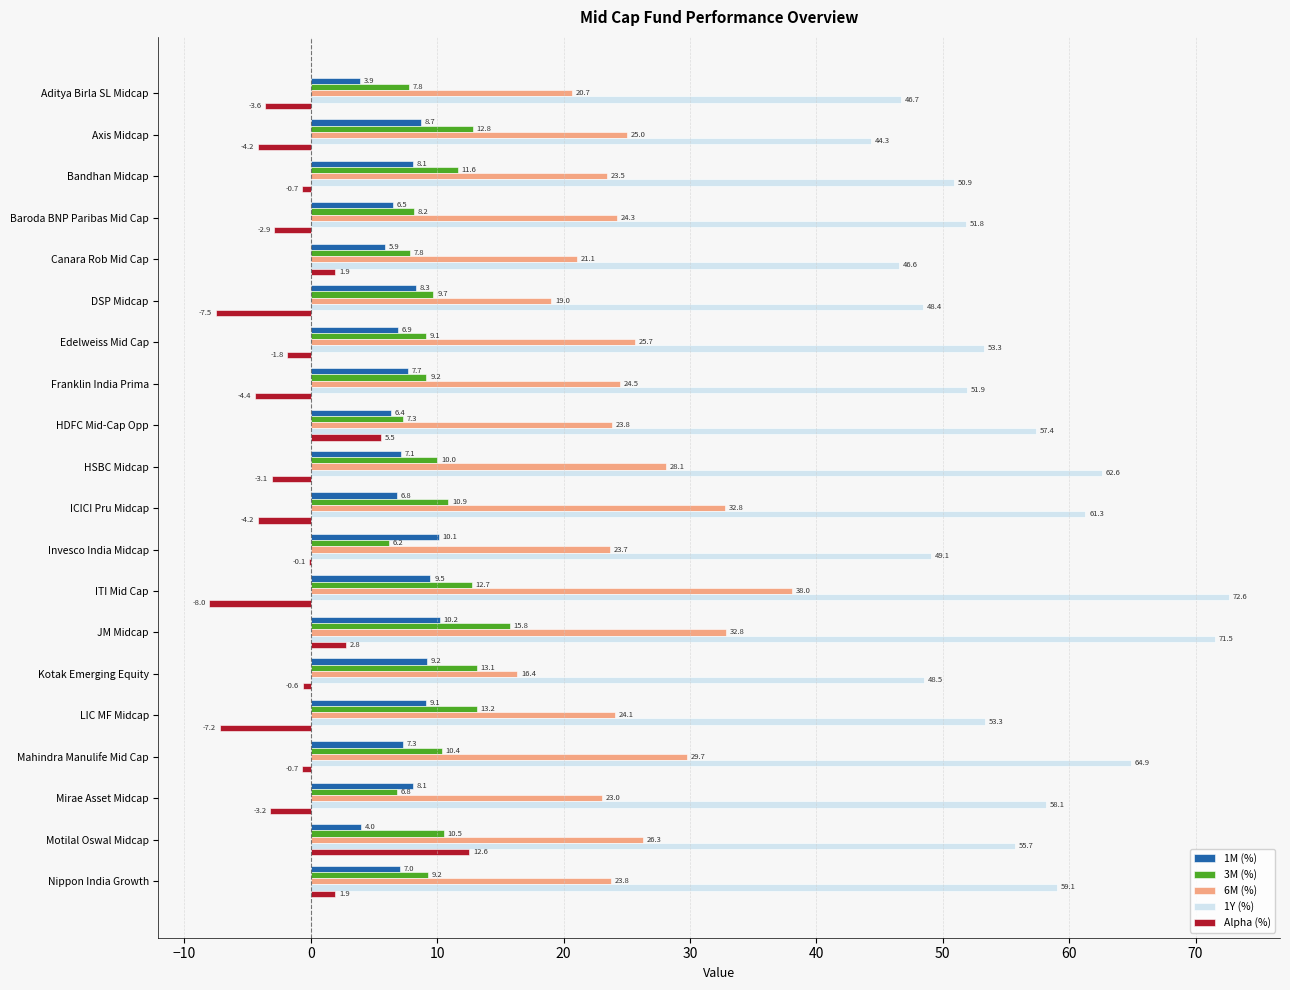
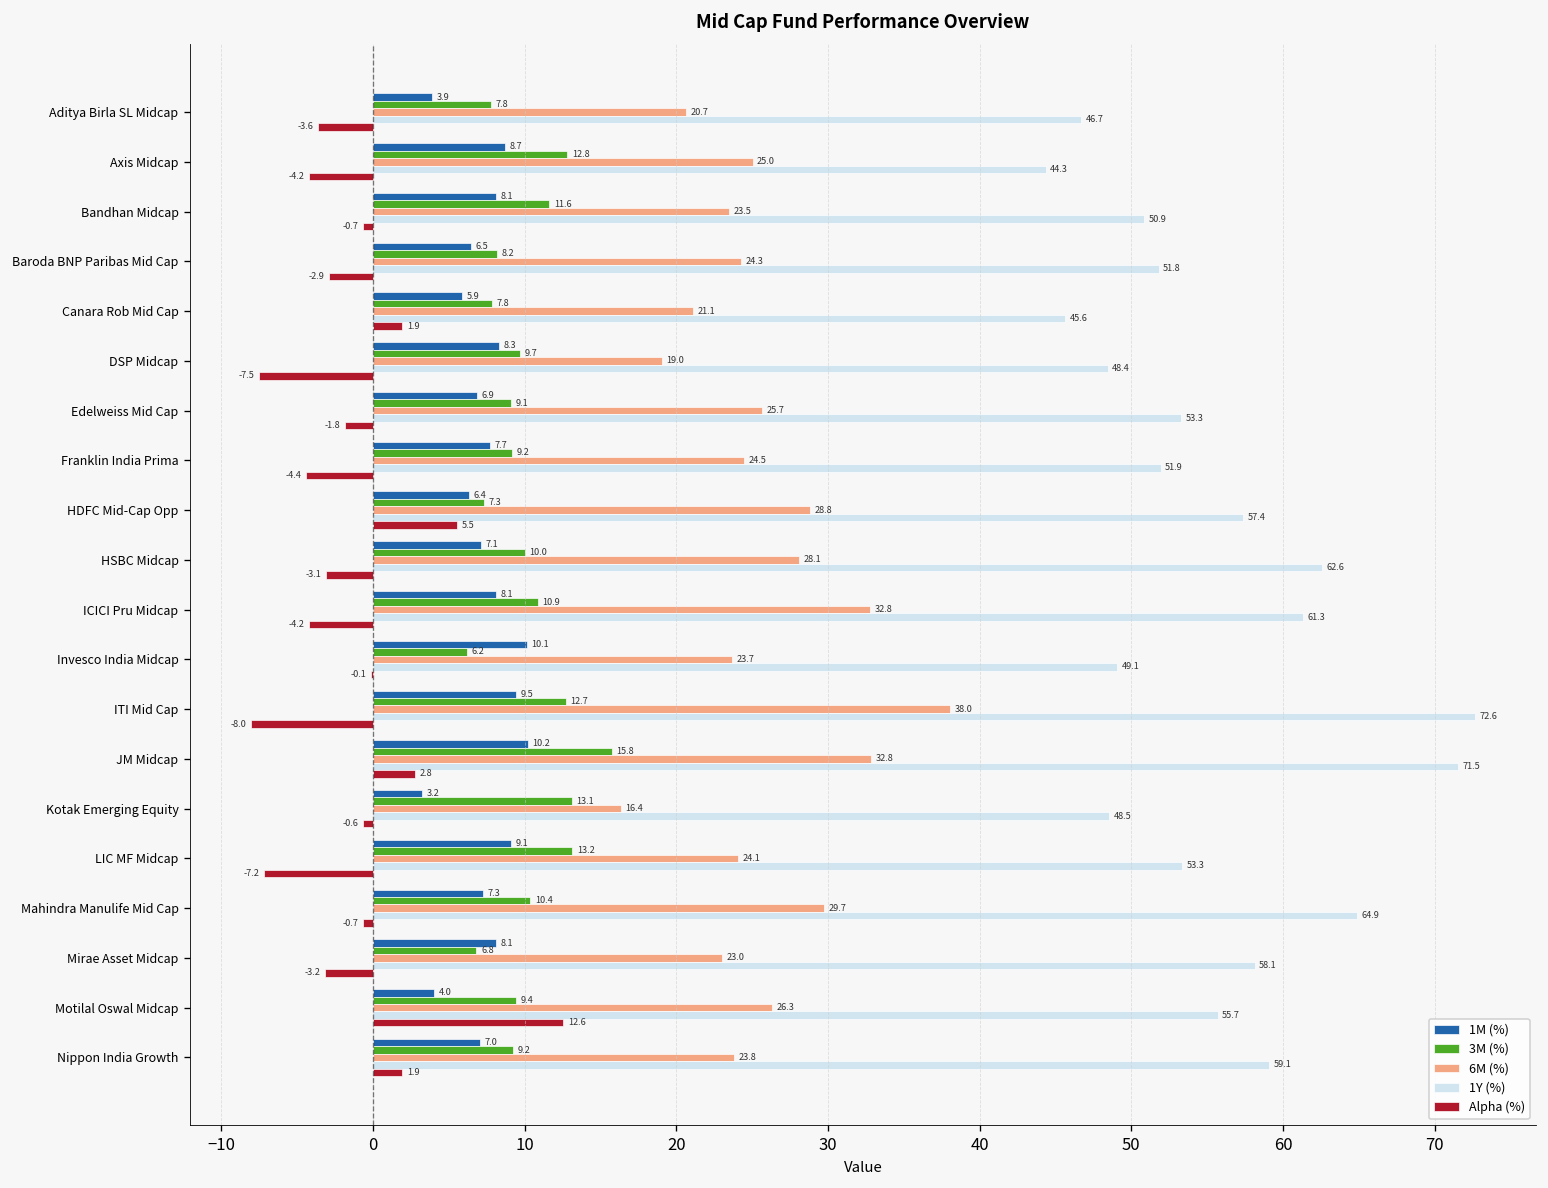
1Y (%), Canara Rob Mid Cap: 46.6 -> 45.6
6M (%), HDFC Mid-Cap Opp: 23.8 -> 28.8
1M (%), ICICI Pru Midcap: 6.8 -> 8.1
1M (%), Kotak Emerging Equity: 9.2 -> 3.2
3M (%), Motilal Oswal Midcap: 10.5 -> 9.4
